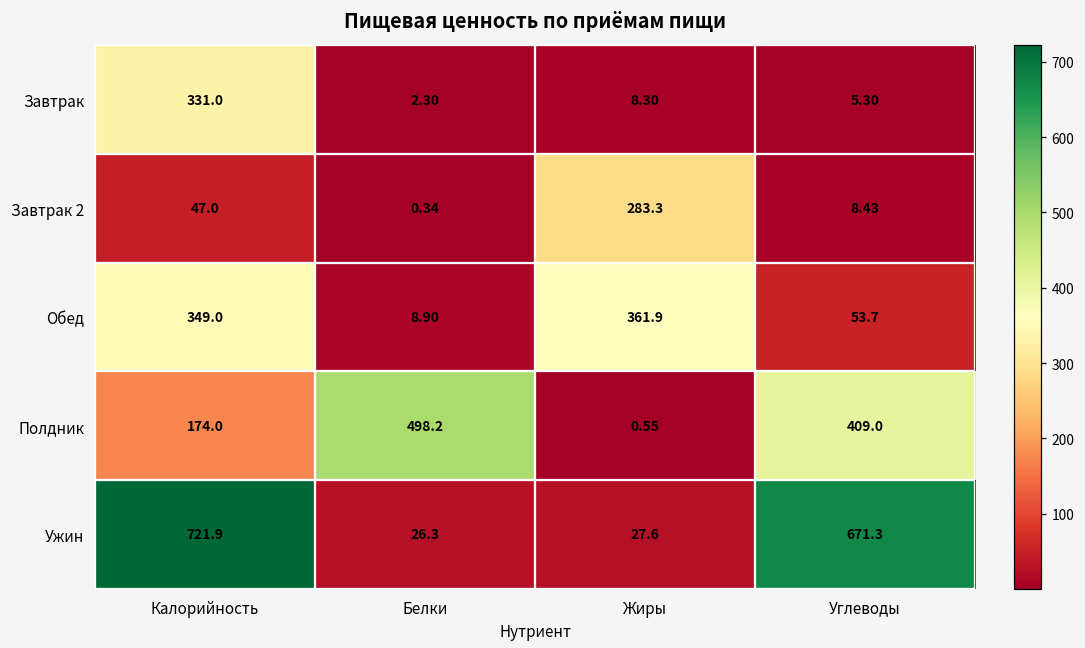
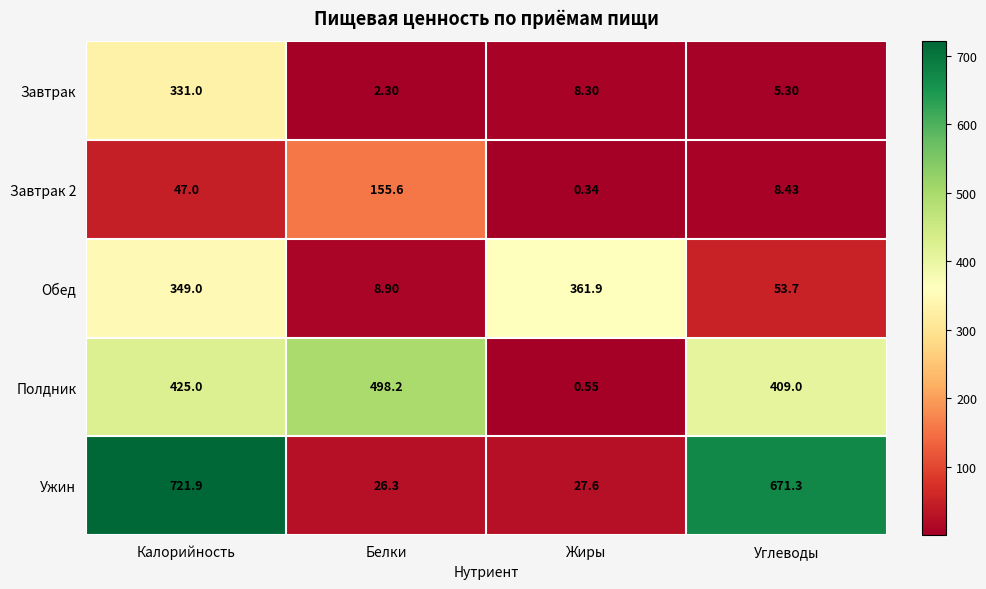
Завтрак 2, Белки: 0.34 -> 155.6
Завтрак 2, Жиры: 283.3 -> 0.34
Полдник, Калорийность: 174.0 -> 425.0
